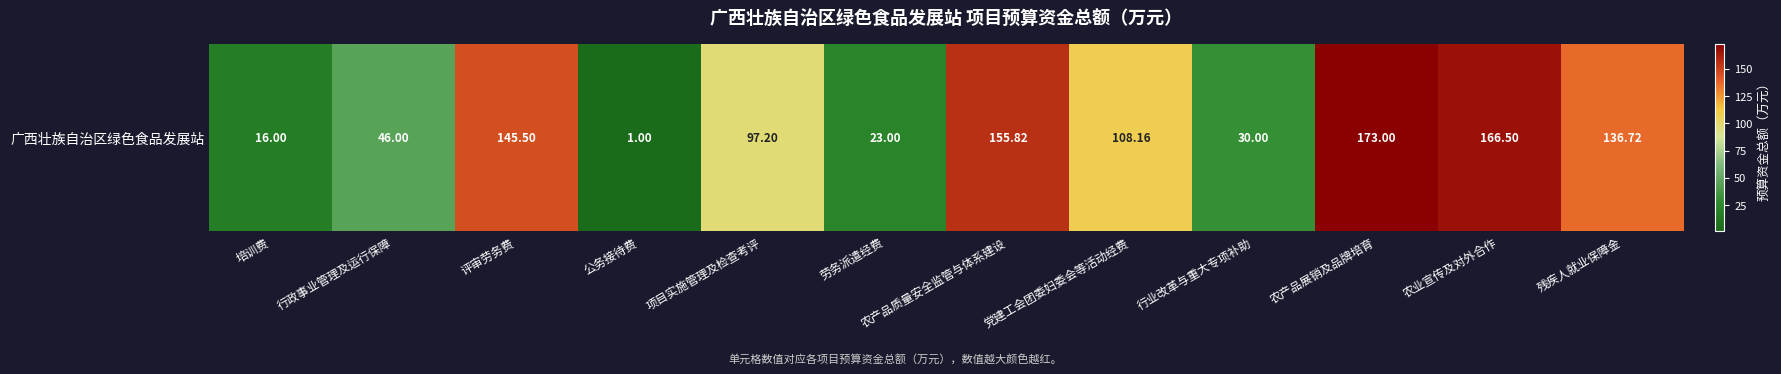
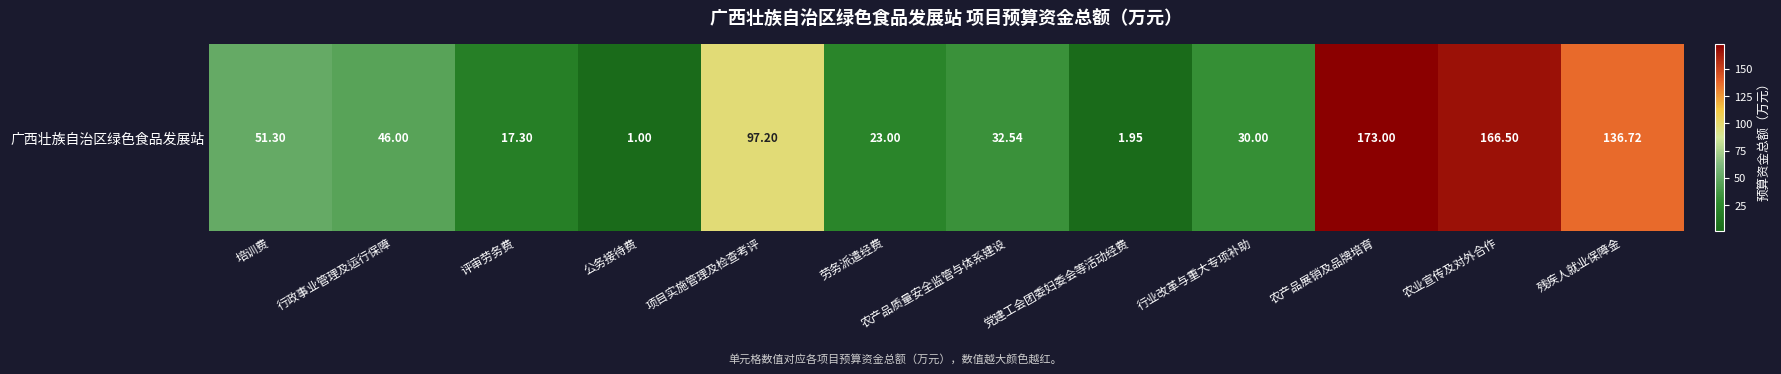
广西壮族自治区绿色食品发展站, 培训费: 16.00 -> 51.30
广西壮族自治区绿色食品发展站, 评审劳务费: 145.50 -> 17.30
广西壮族自治区绿色食品发展站, 农产品质量安全监管与体系建设: 155.82 -> 32.54
广西壮族自治区绿色食品发展站, 党建工会团委妇委会等活动经费: 108.16 -> 1.95
